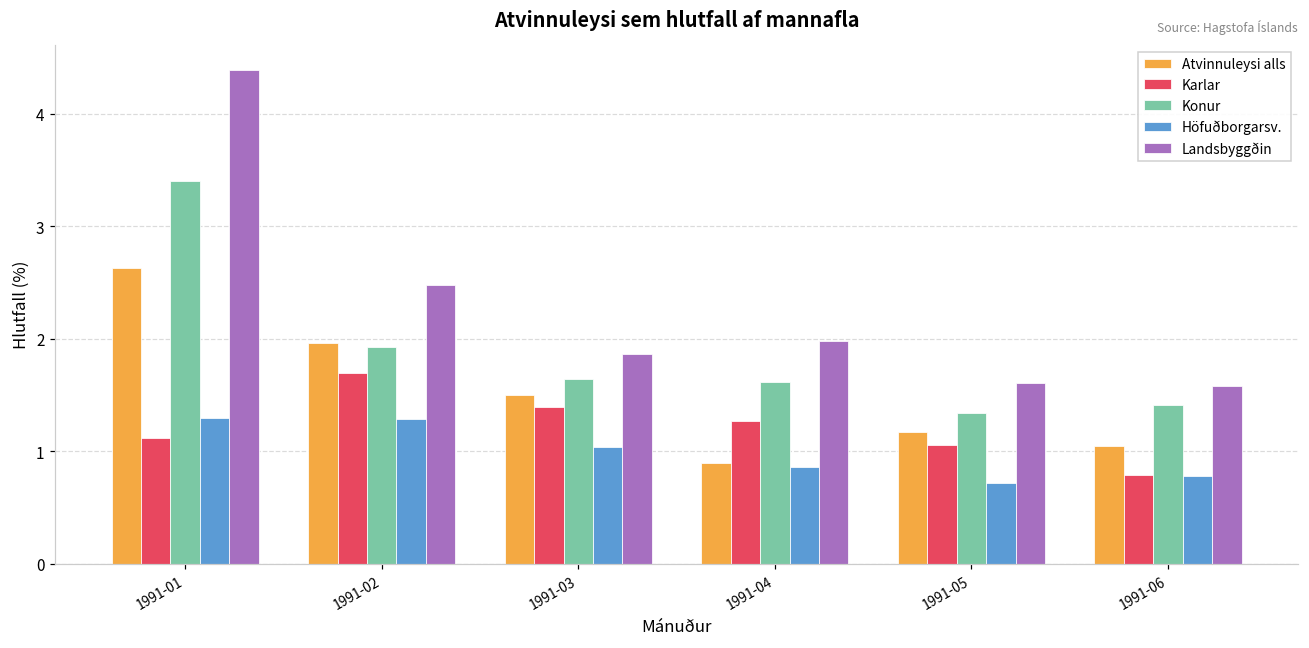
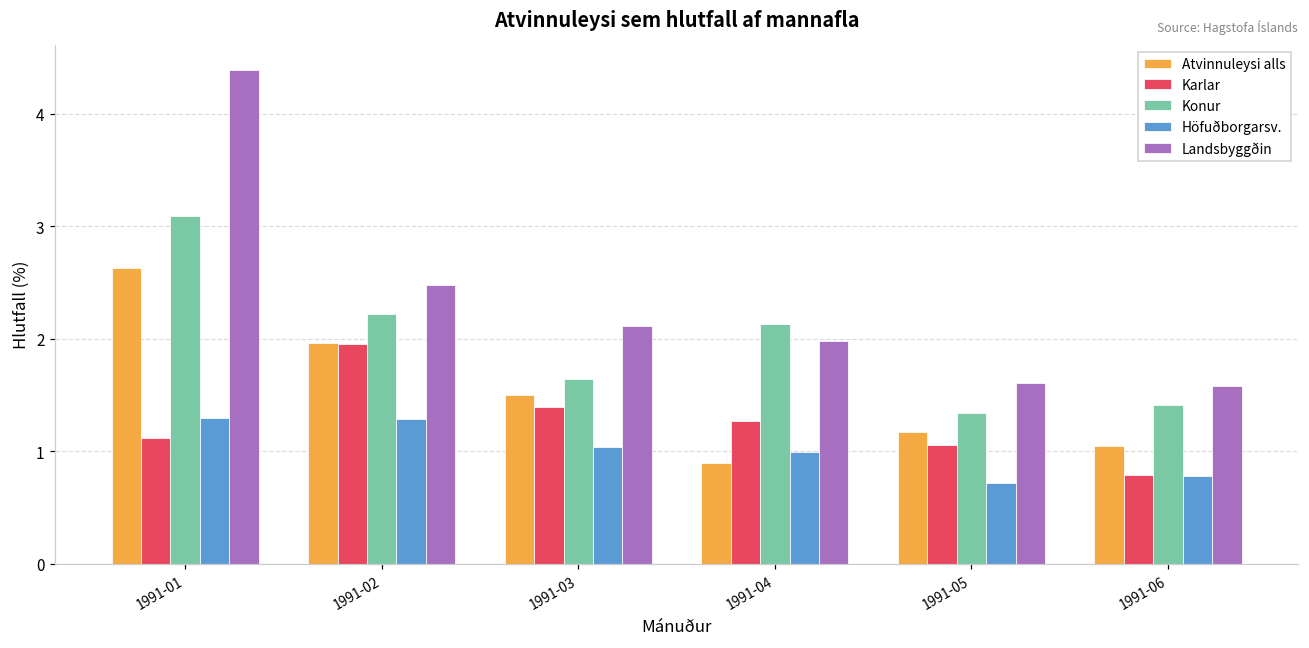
Konur, 1991-01: 3.40 -> 3.09
Karlar, 1991-02: 1.70 -> 1.96
Konur, 1991-02: 1.93 -> 2.22
Landsbyggðin, 1991-03: 1.86 -> 2.12
Konur, 1991-04: 1.61 -> 2.13
Höfuðborgarsv., 1991-04: 0.86 -> 0.99
